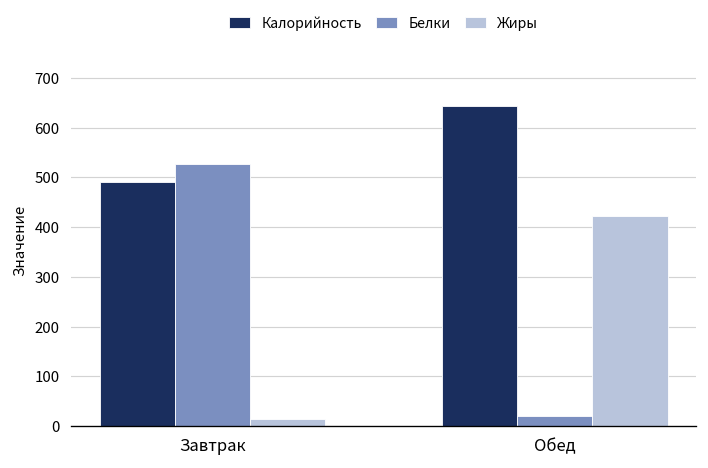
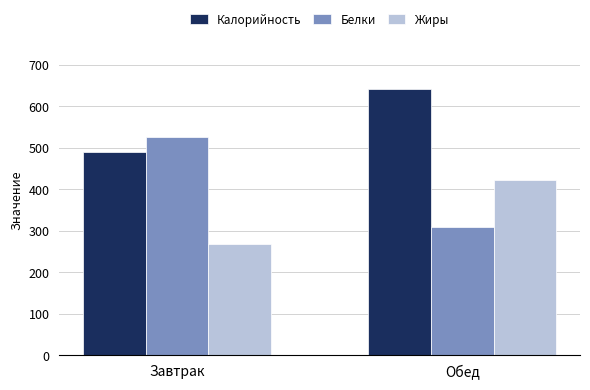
Жиры, Завтрак: 20 -> 270
Белки, Обед: 20 -> 310
